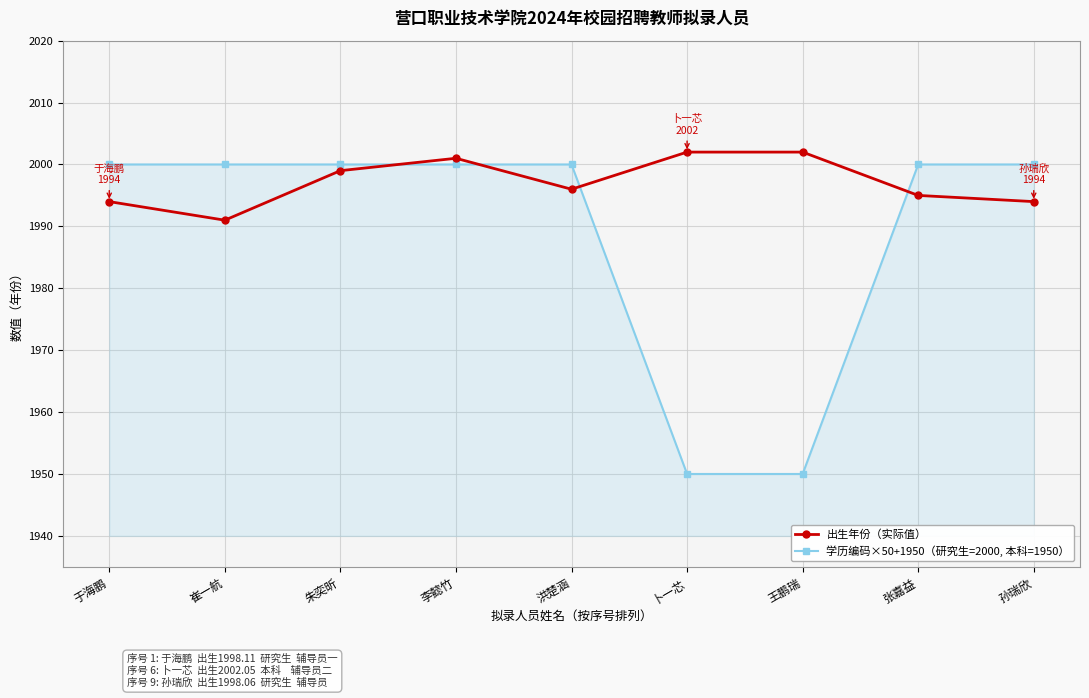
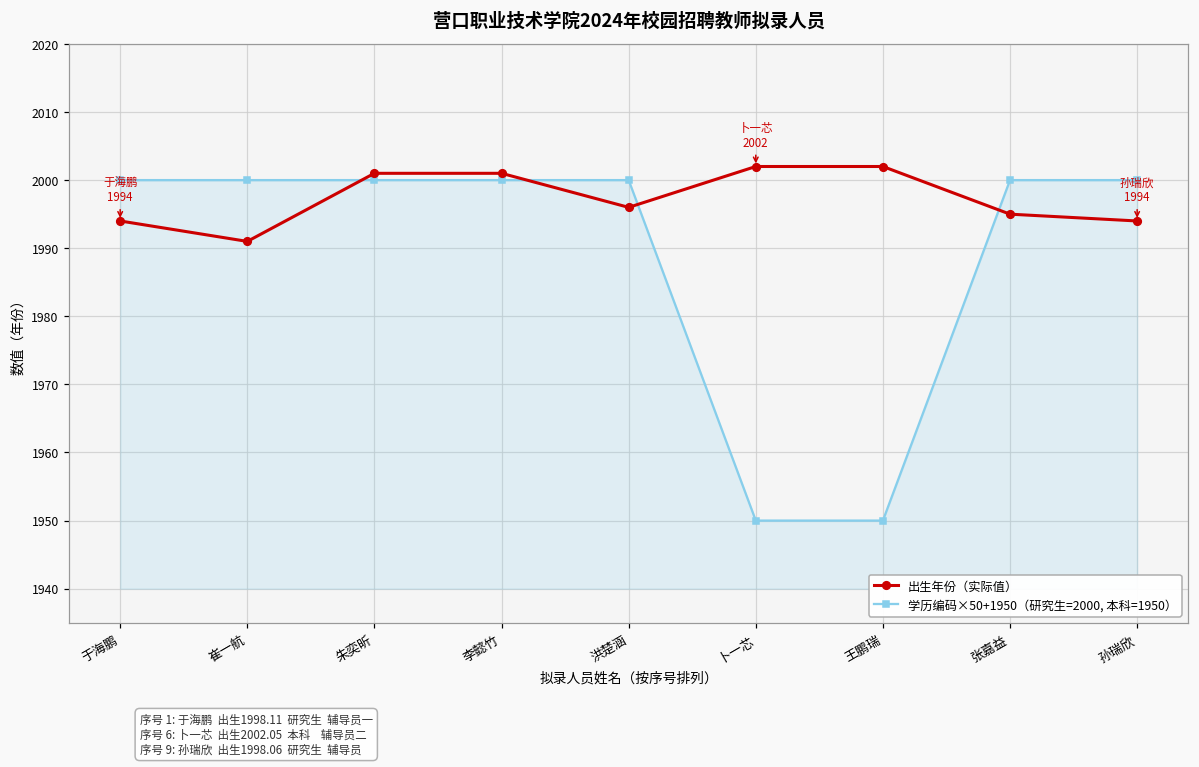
出生年份（实际值）, 朱奕昕: 1999 -> 2001
